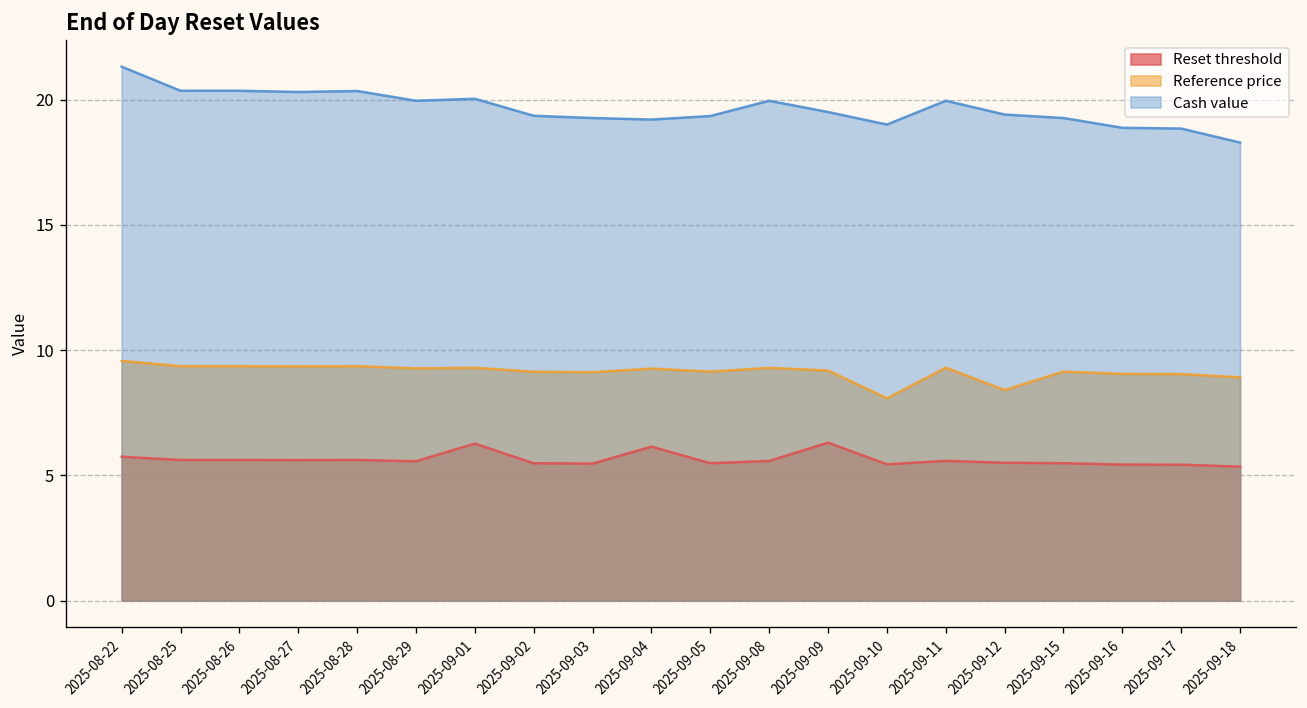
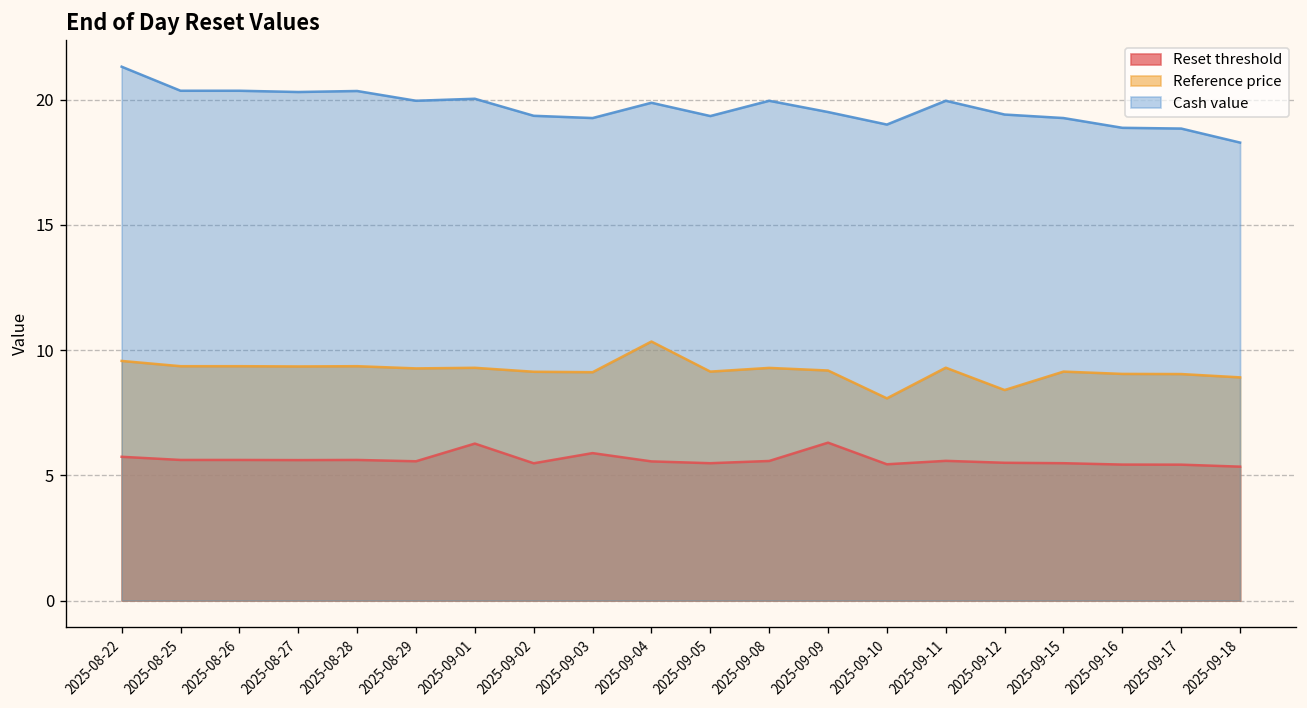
Reset threshold, 2025-09-03: 5.5 -> 5.9
Reset threshold, 2025-09-04: 6.1 -> 5.6
Reference price, 2025-09-04: 9.3 -> 10.3
Cash value, 2025-09-04: 19.2 -> 19.9
